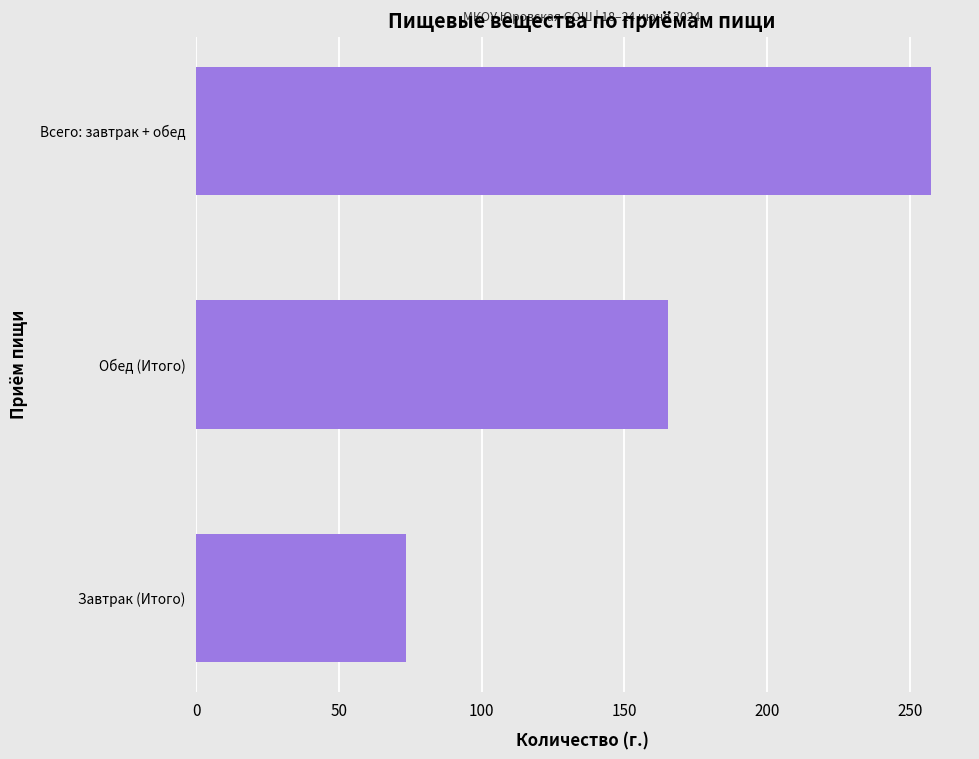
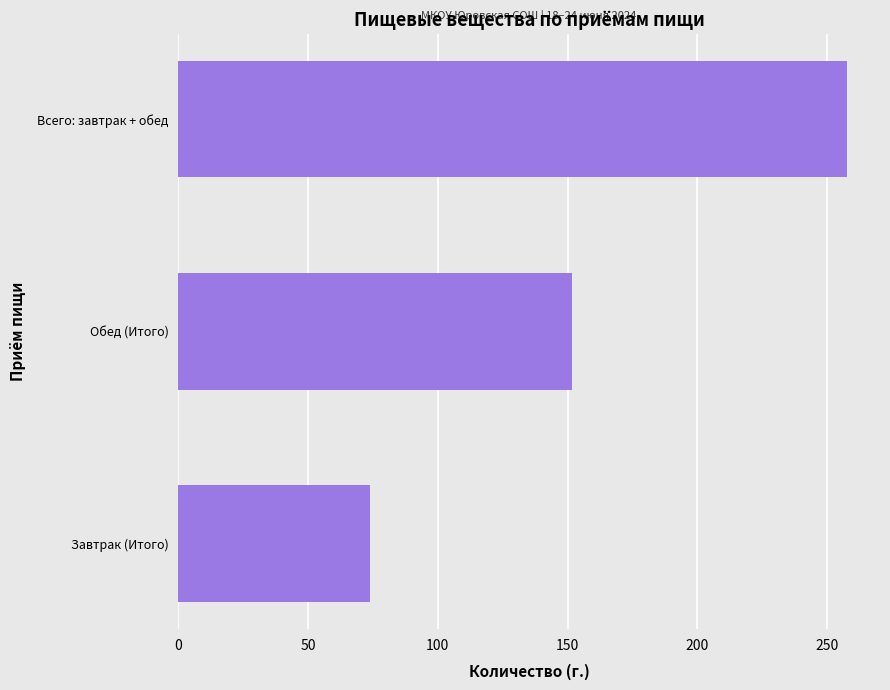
Обед (Итого): 165 -> 152
